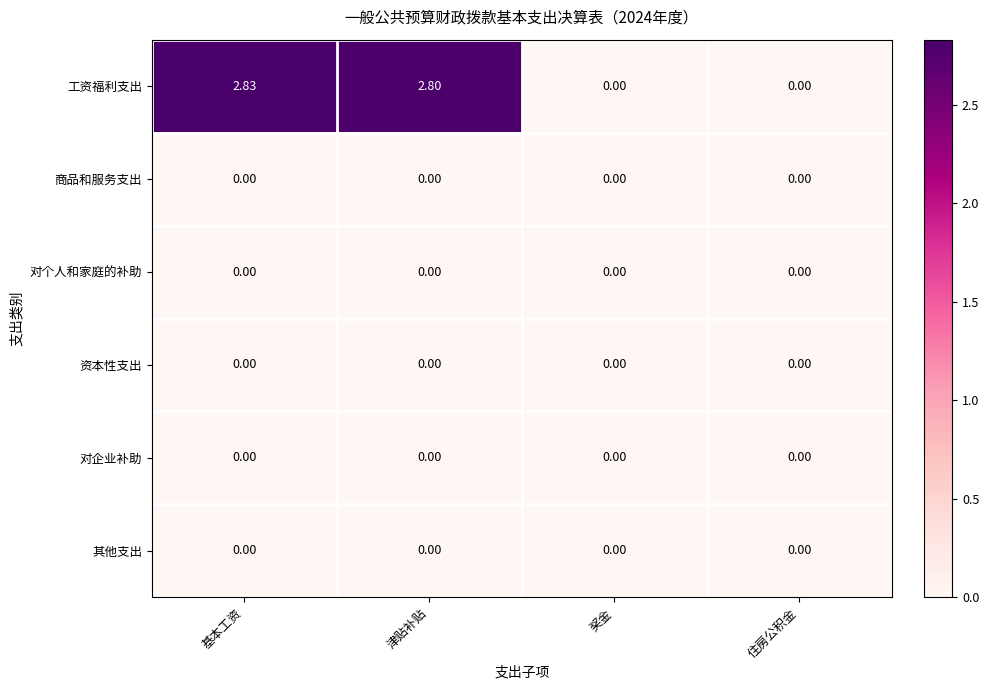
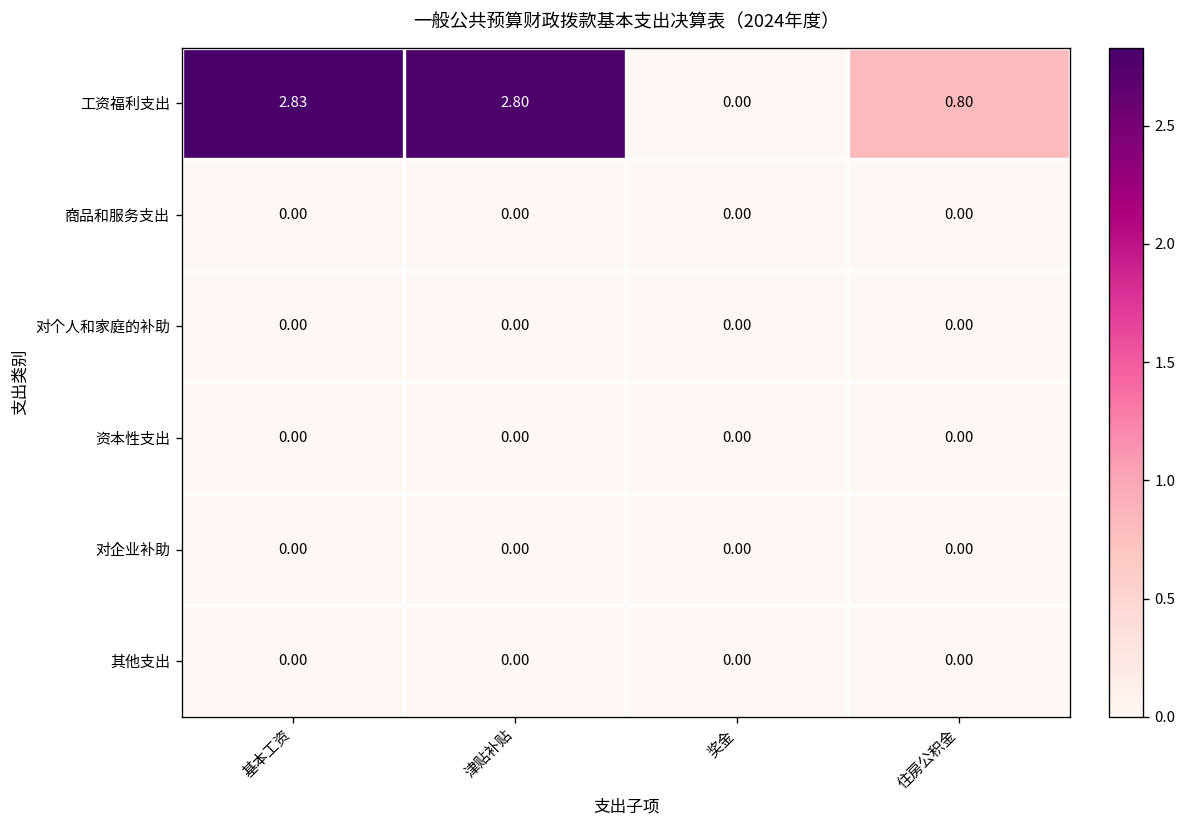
工资福利支出, 住房公积金: 0.00 -> 0.80
